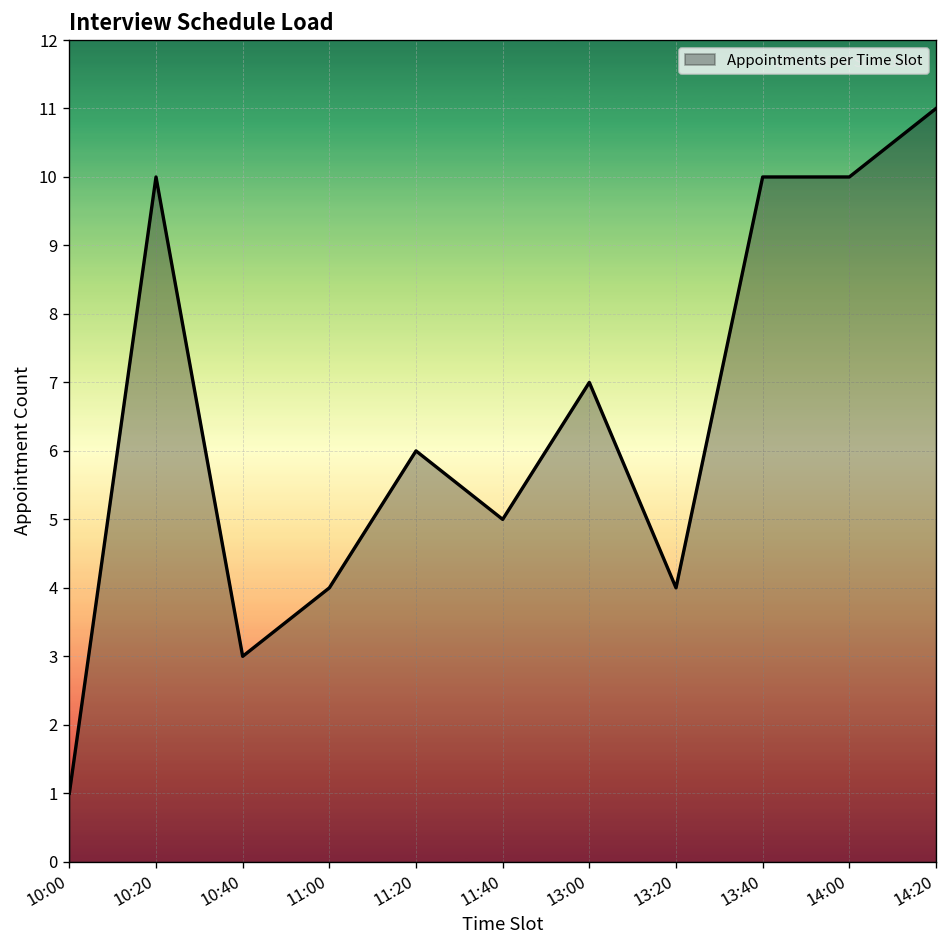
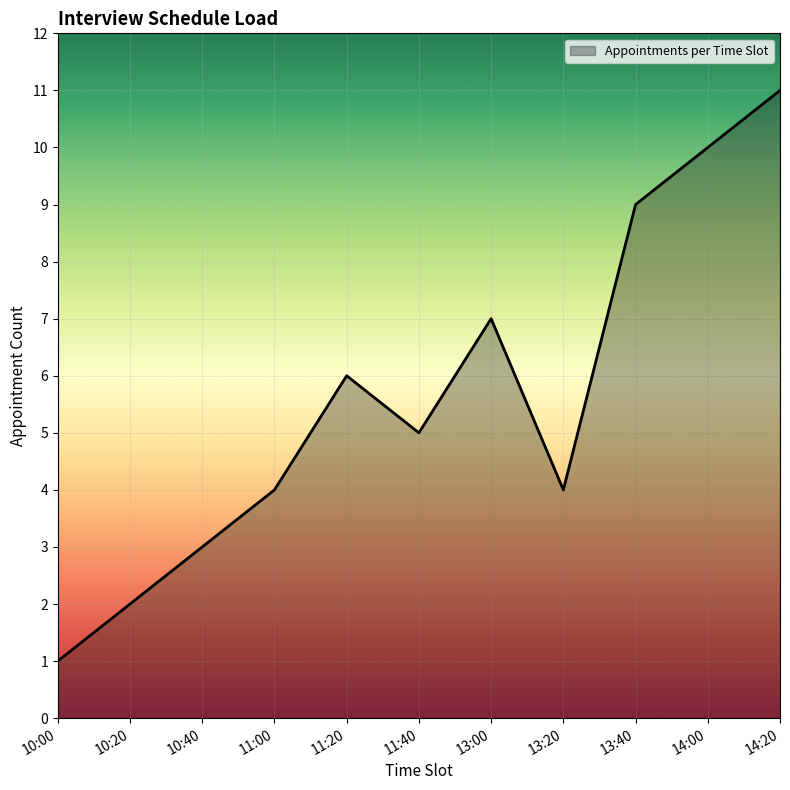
10:20: 10 -> 2
13:40: 10 -> 9
